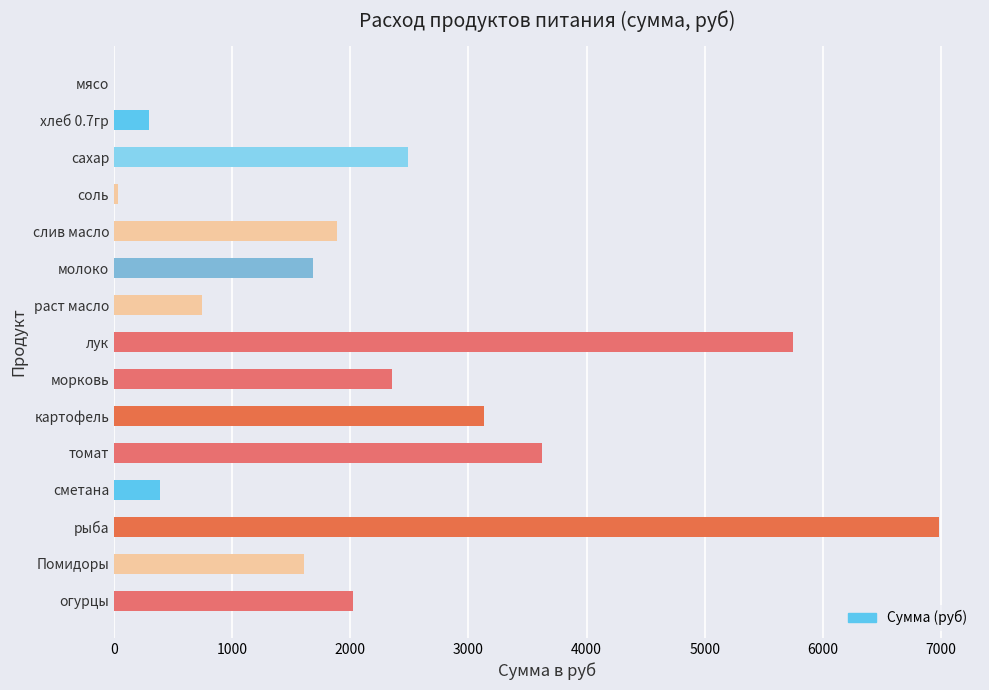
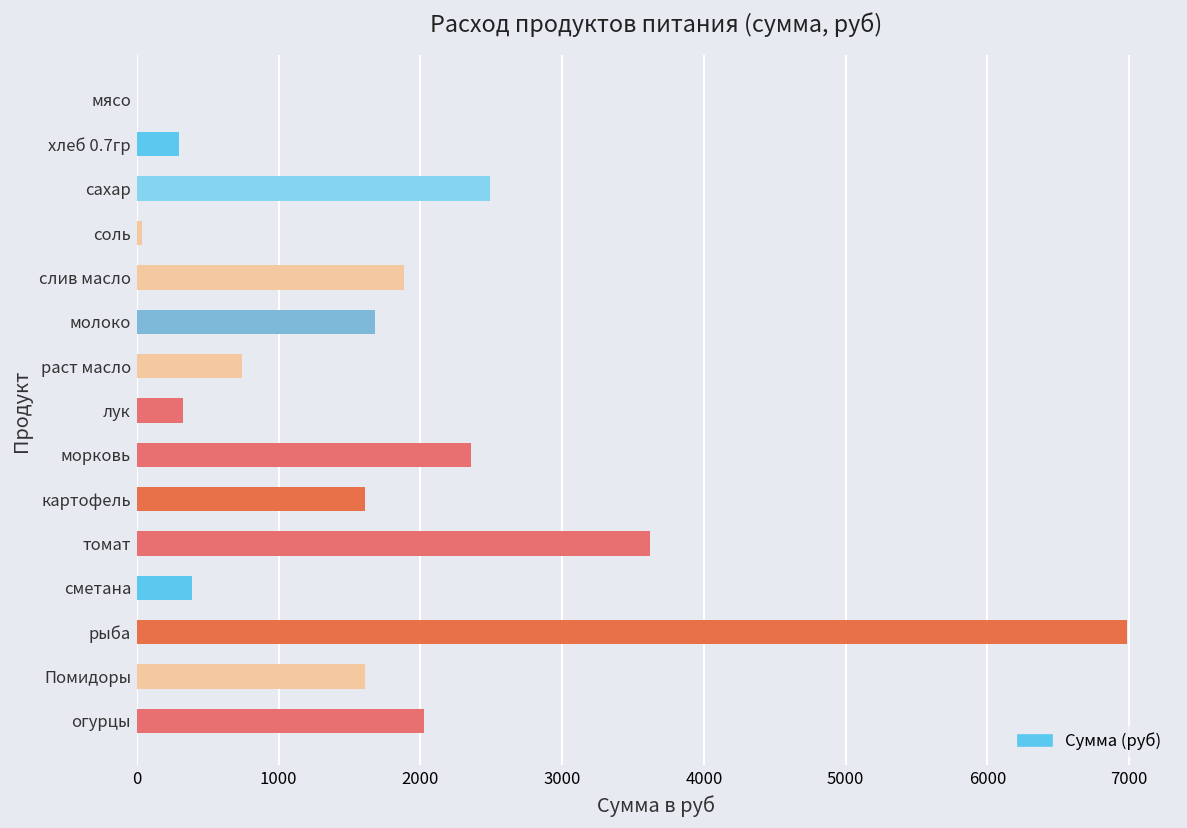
лук: 5750 -> 320
картофель: 3130 -> 1610
